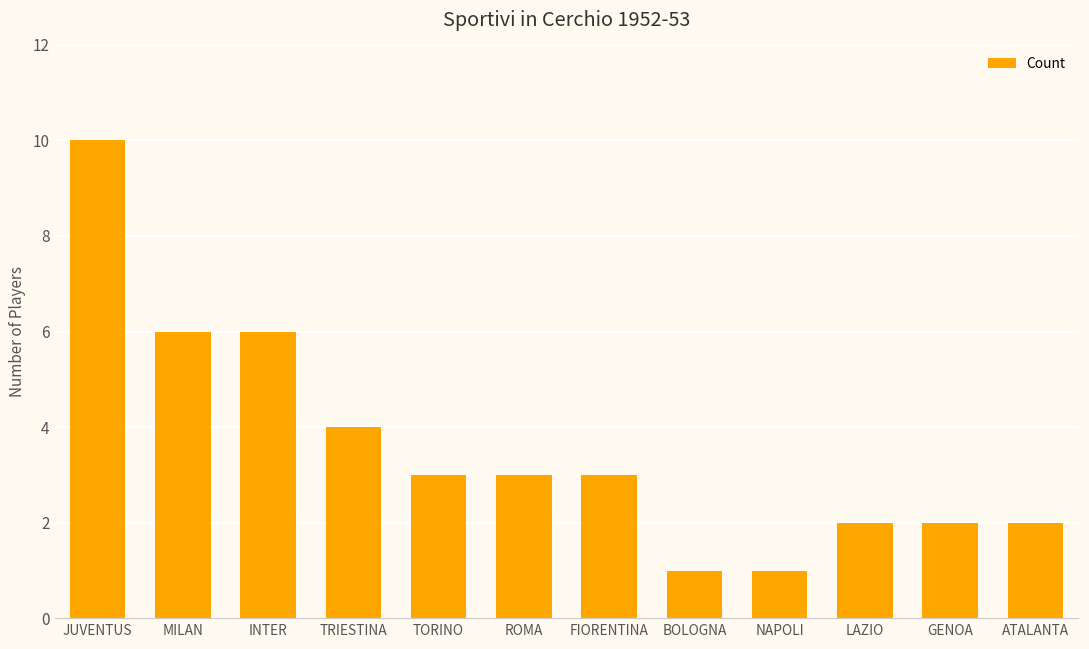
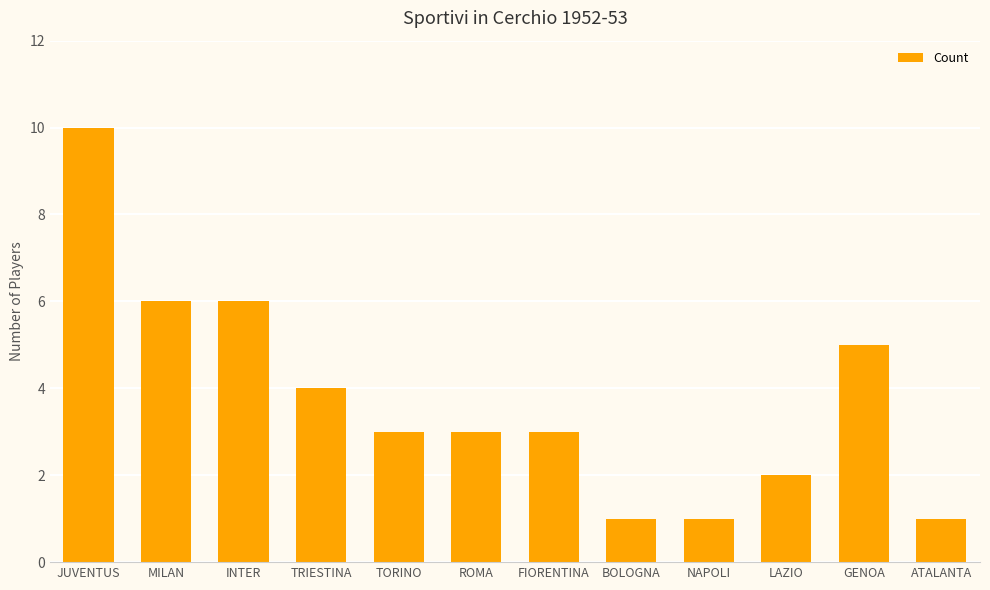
GENOA: 2 -> 5
ATALANTA: 2 -> 1
